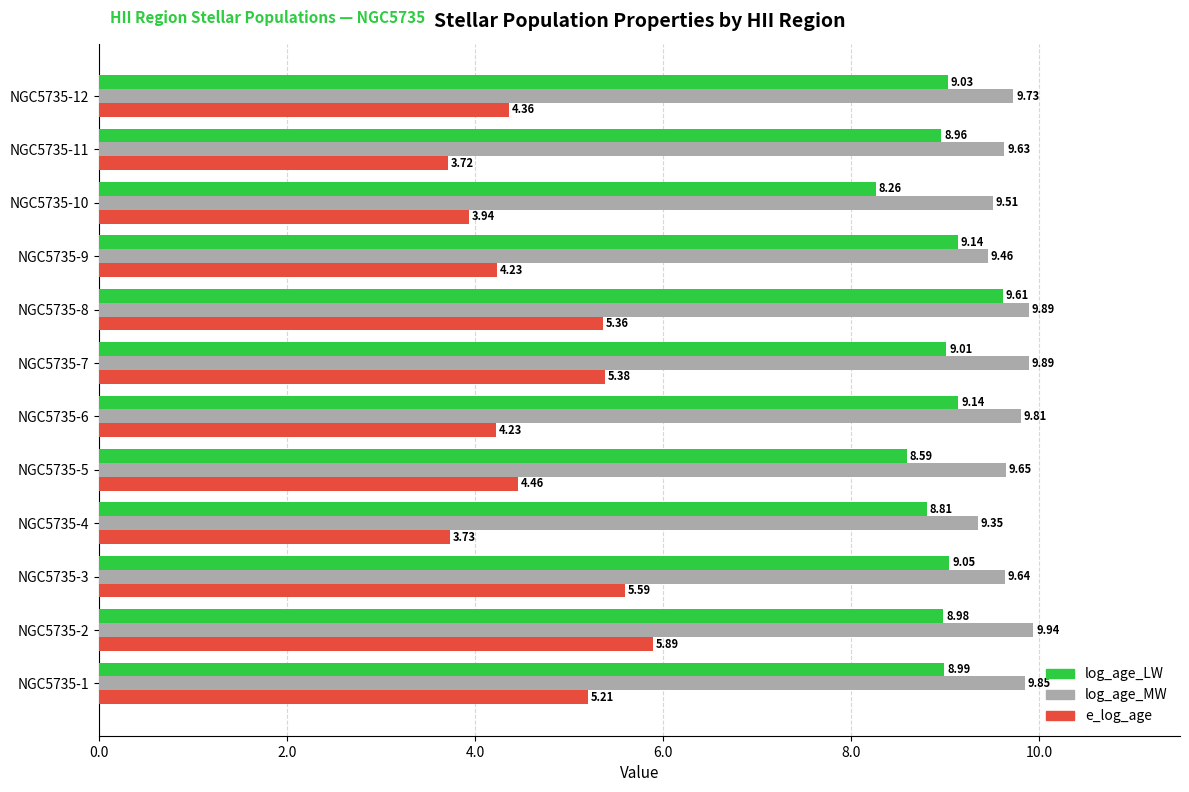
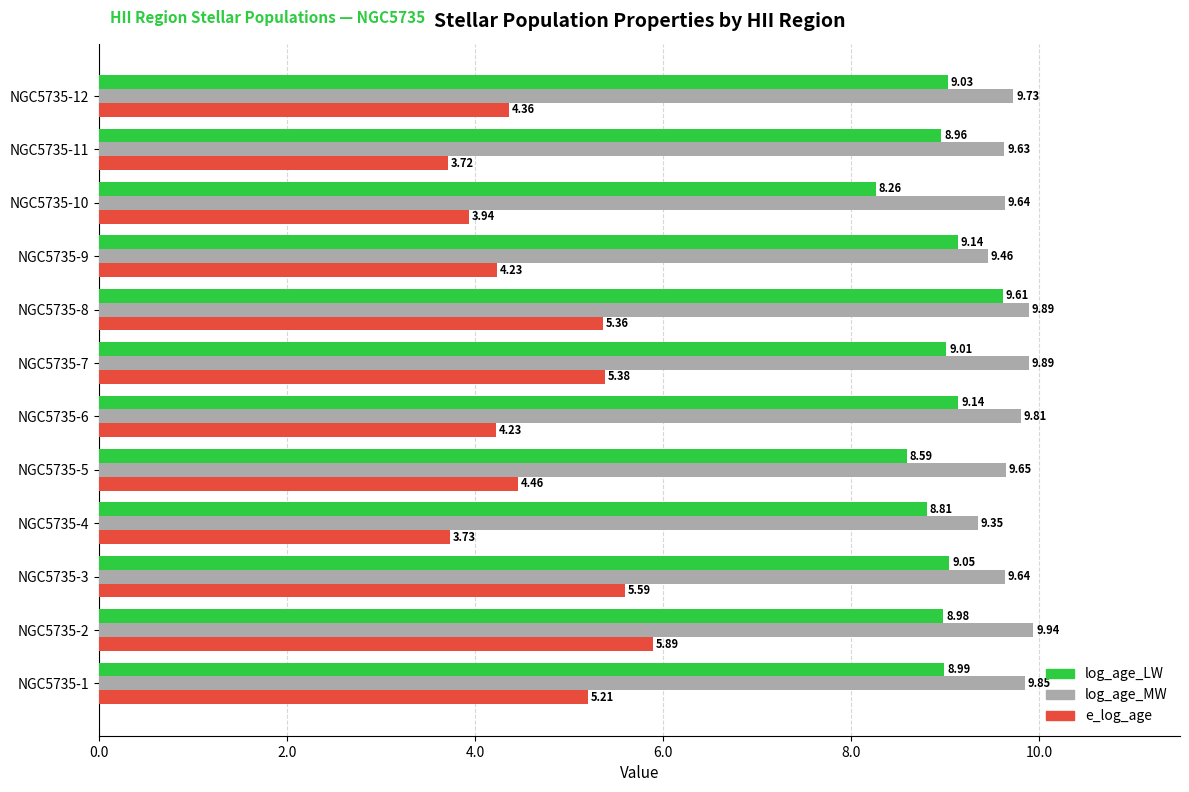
log_age_MW, NGC5735-10: 9.51 -> 9.64
